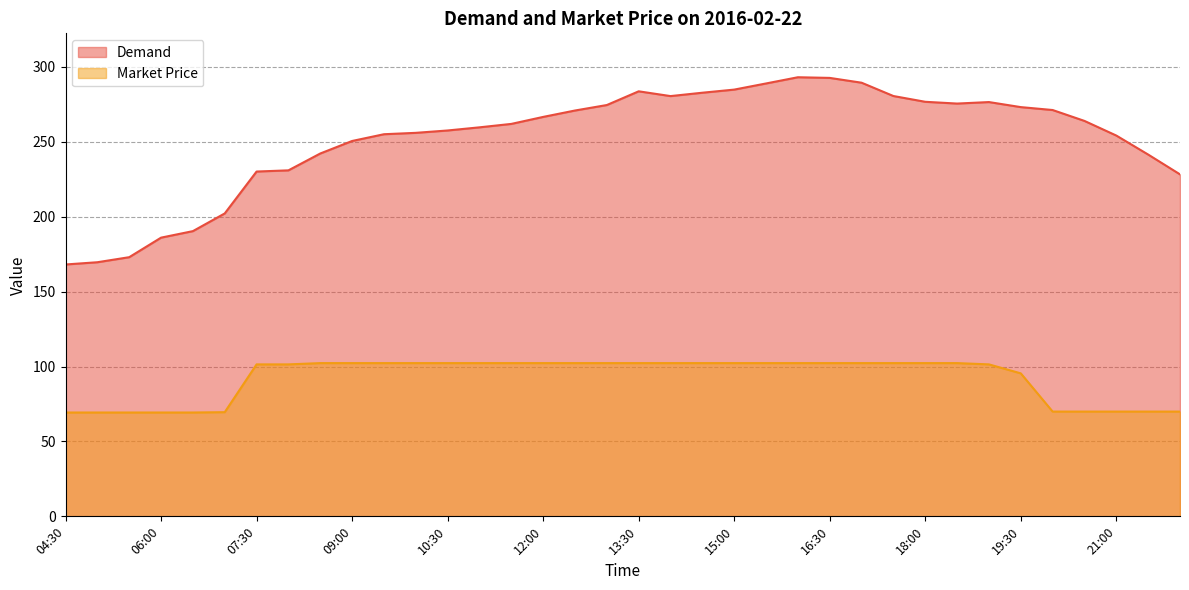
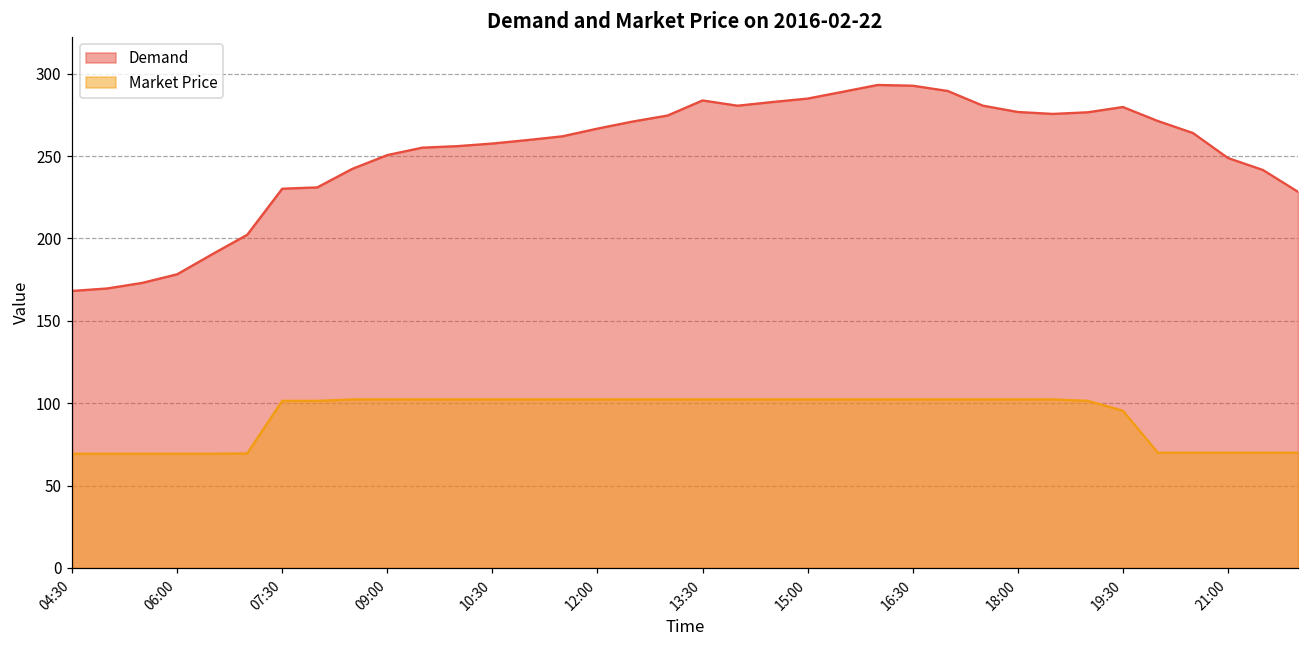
Demand, 06:00: 186 -> 178
Demand, 19:30: 273 -> 280
Demand, 21:00: 254 -> 249
